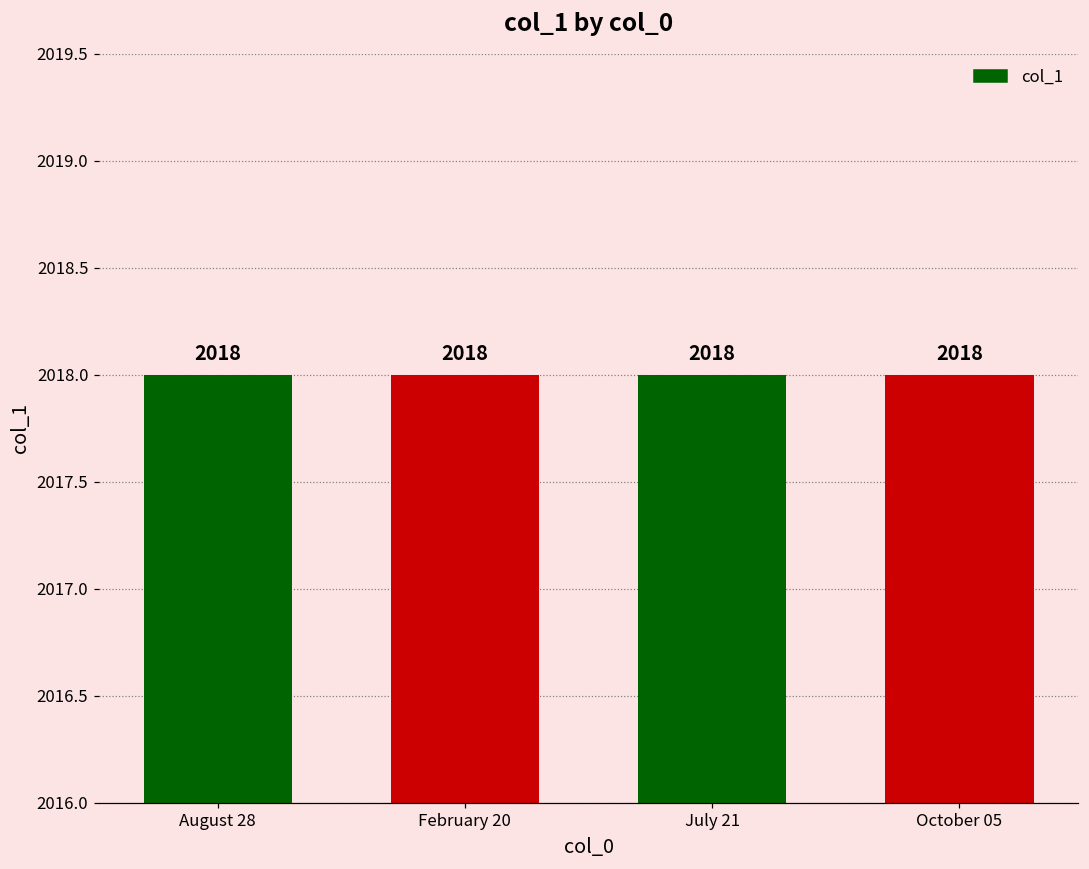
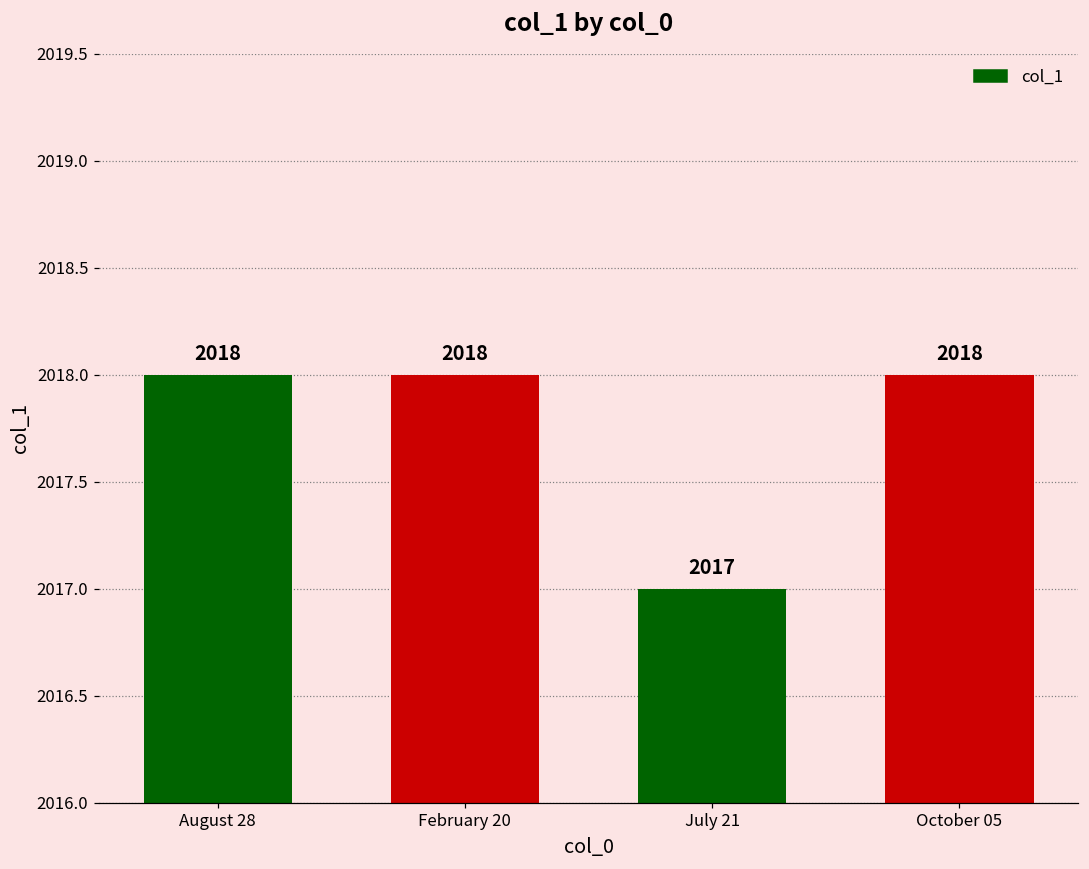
July 21: 2018 -> 2017
